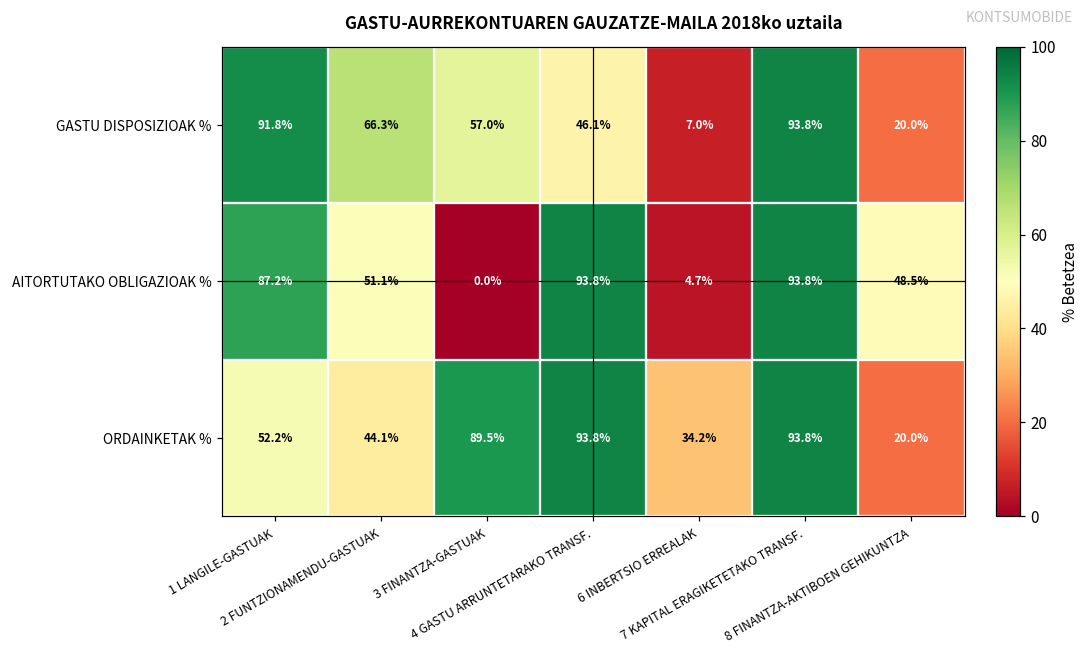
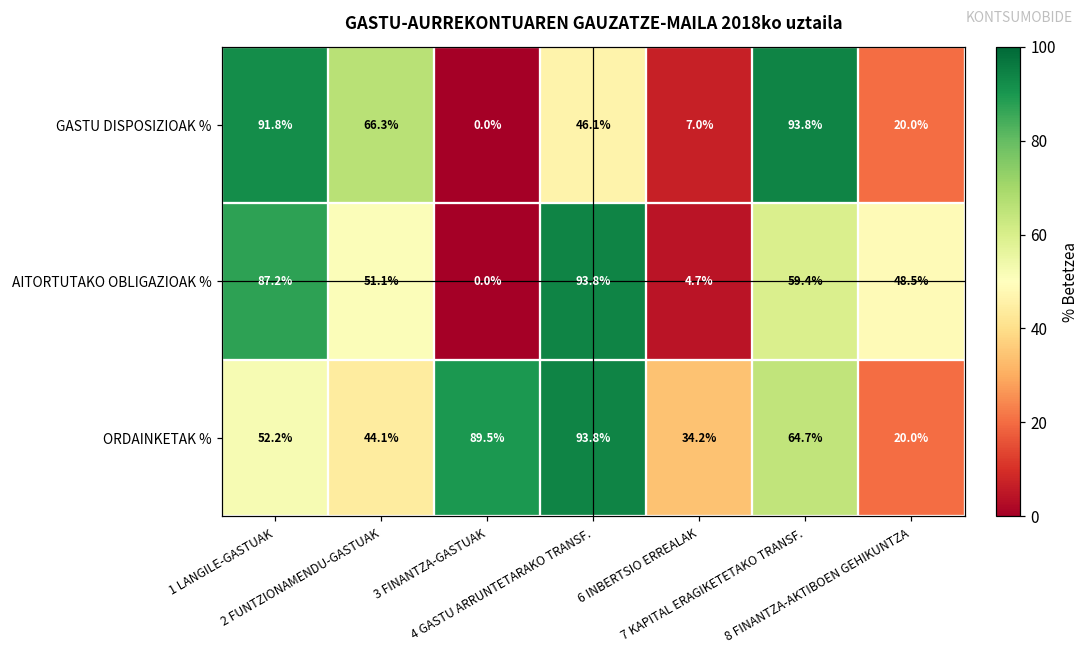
GASTU DISPOSIZIOAK %, 3 FINANTZA-GASTUAK: 57.0% -> 0.0%
AITORTUTAKO OBLIGAZIOAK %, 7 KAPITAL ERAGIKETETAKO TRANSF.: 93.8% -> 59.4%
ORDAINKETAK %, 7 KAPITAL ERAGIKETETAKO TRANSF.: 93.8% -> 64.7%
